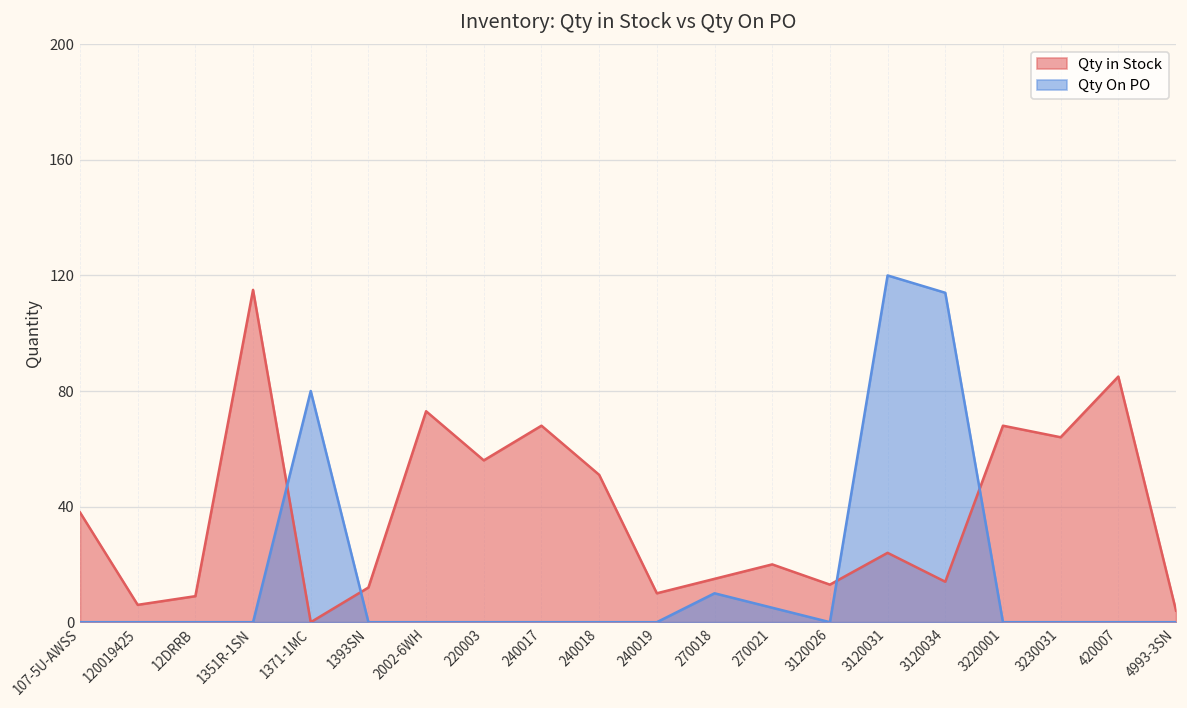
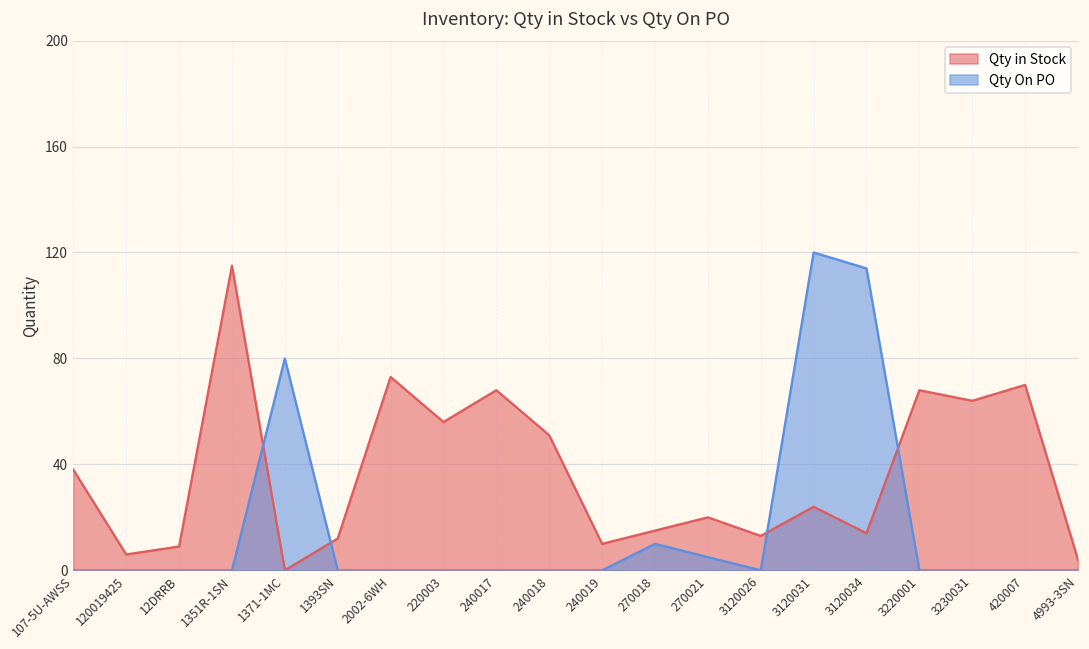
Qty in Stock, 420007: 85 -> 70
